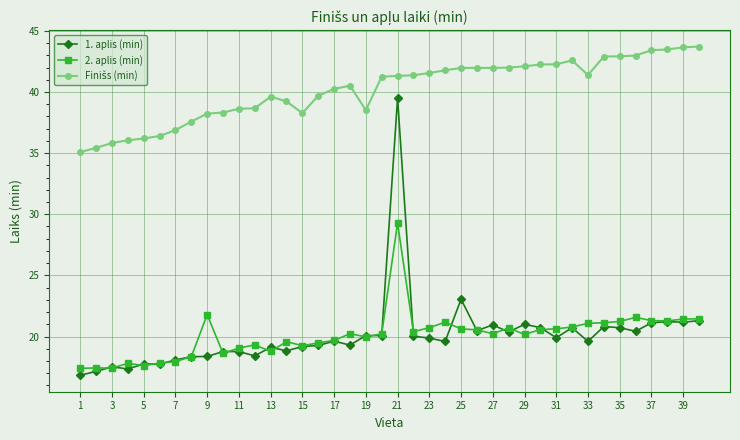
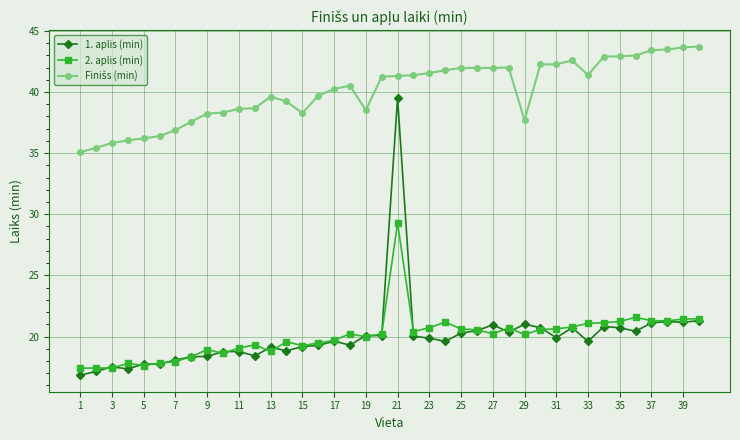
2. aplis (min), 9: 21.8 -> 18.9
1. aplis (min), 25: 23.1 -> 20.3
Finišs (min), 29: 42.1 -> 37.7
